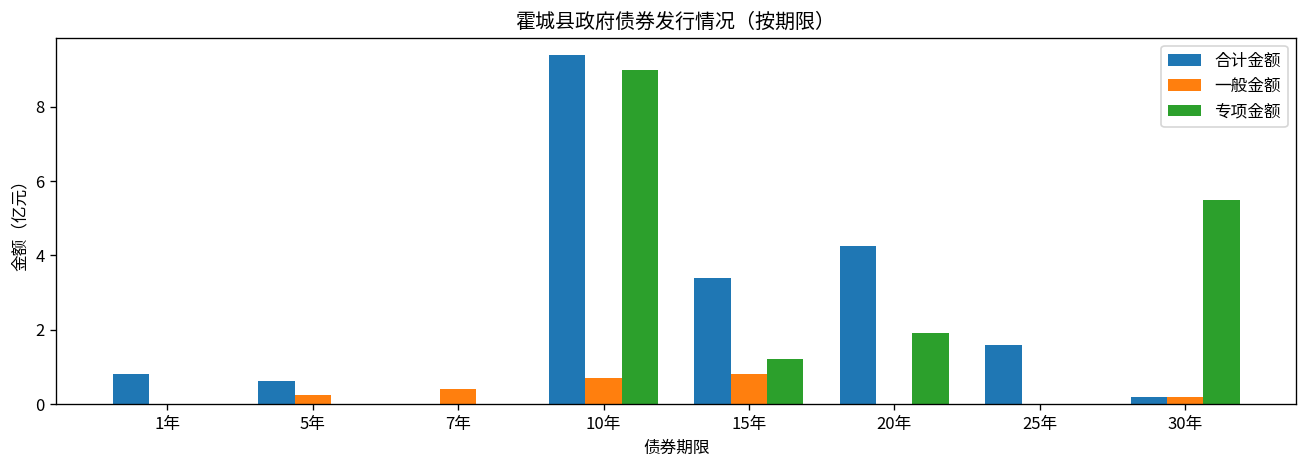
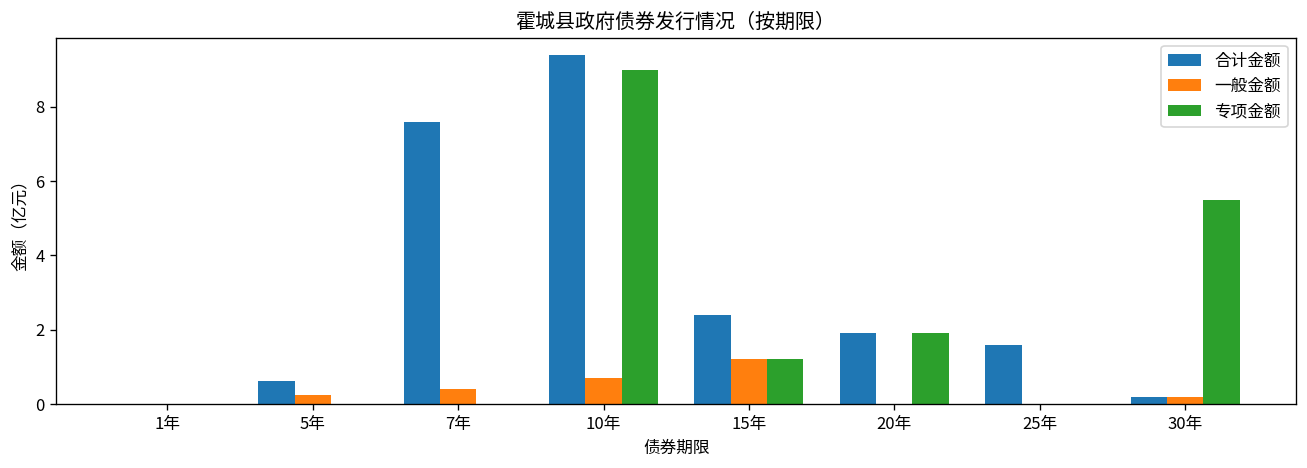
合计金额, 1年: 0.8 -> 0.0
合计金额, 7年: 0.0 -> 7.6
合计金额, 15年: 3.4 -> 2.4
一般金额, 15年: 0.8 -> 1.2
合计金额, 20年: 4.2 -> 1.9
